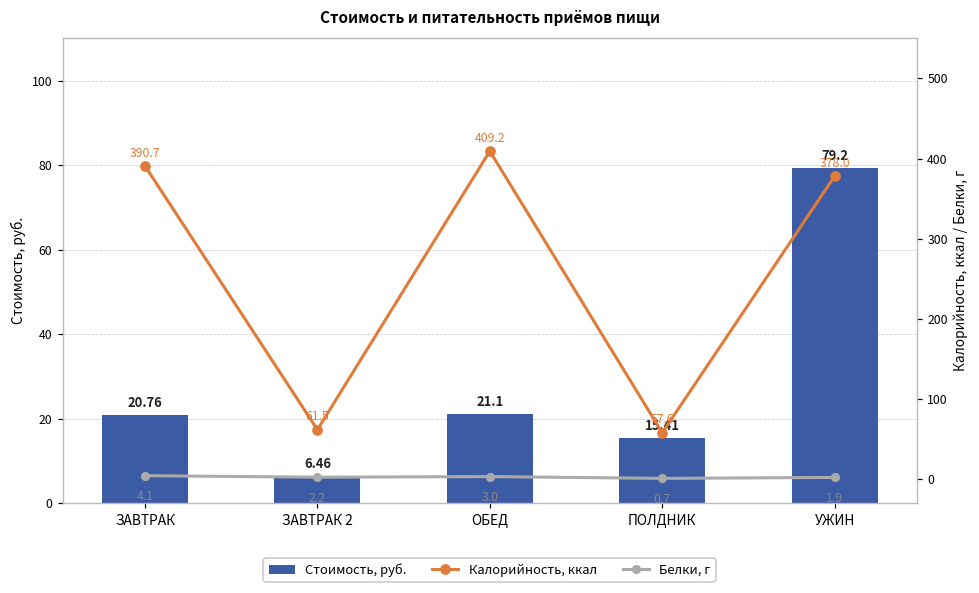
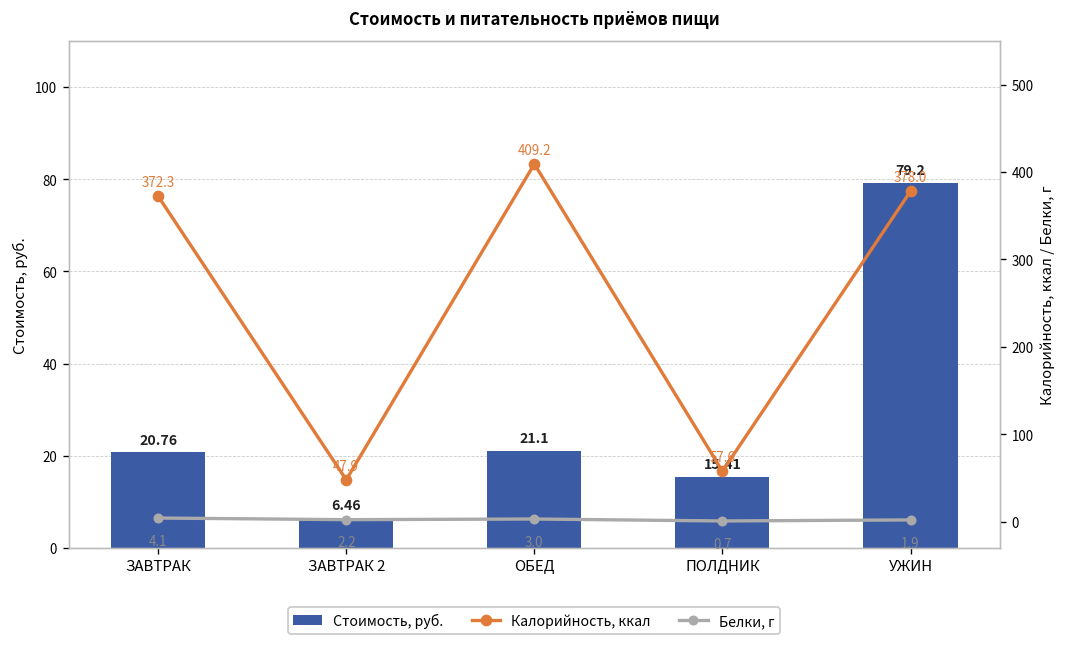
Калорийность, ккал, ЗАВТРАК: 390.7 -> 372.3
Калорийность, ккал, ЗАВТРАК 2: 61.5 -> 47.9
